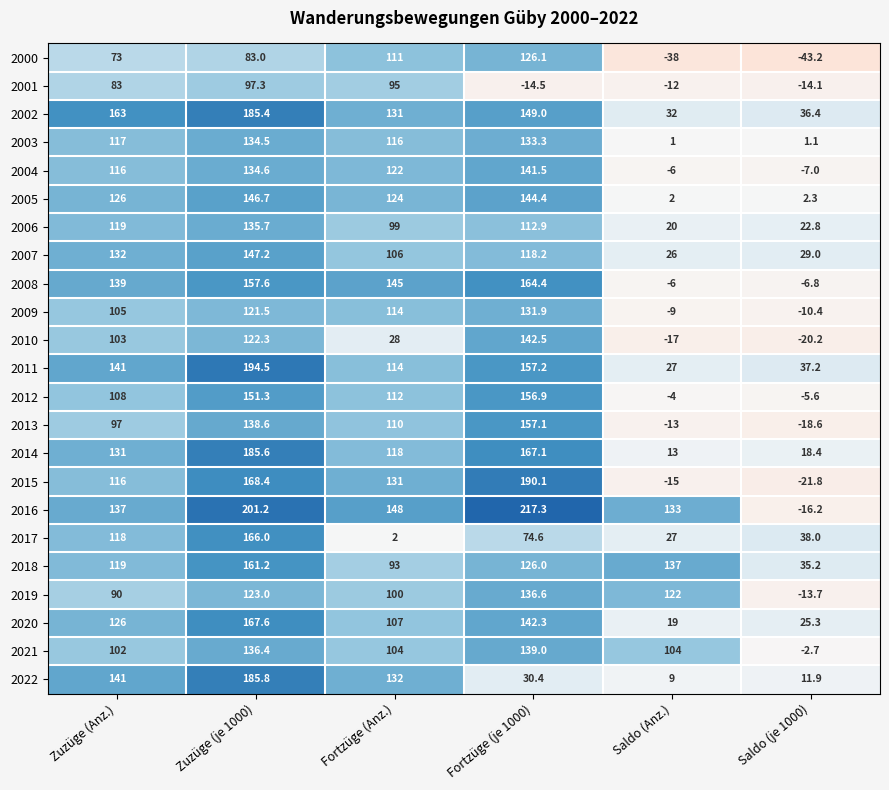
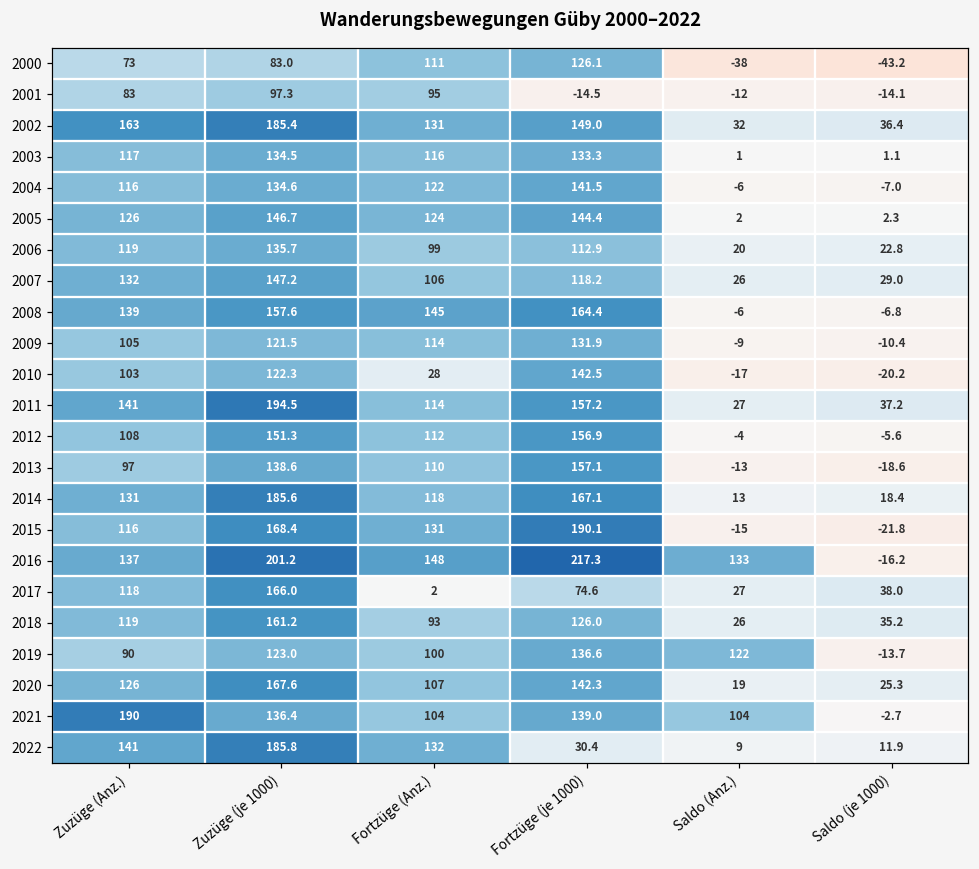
2018, Saldo (Anz.): 137 -> 26
2021, Zuzüge (Anz.): 102 -> 190
